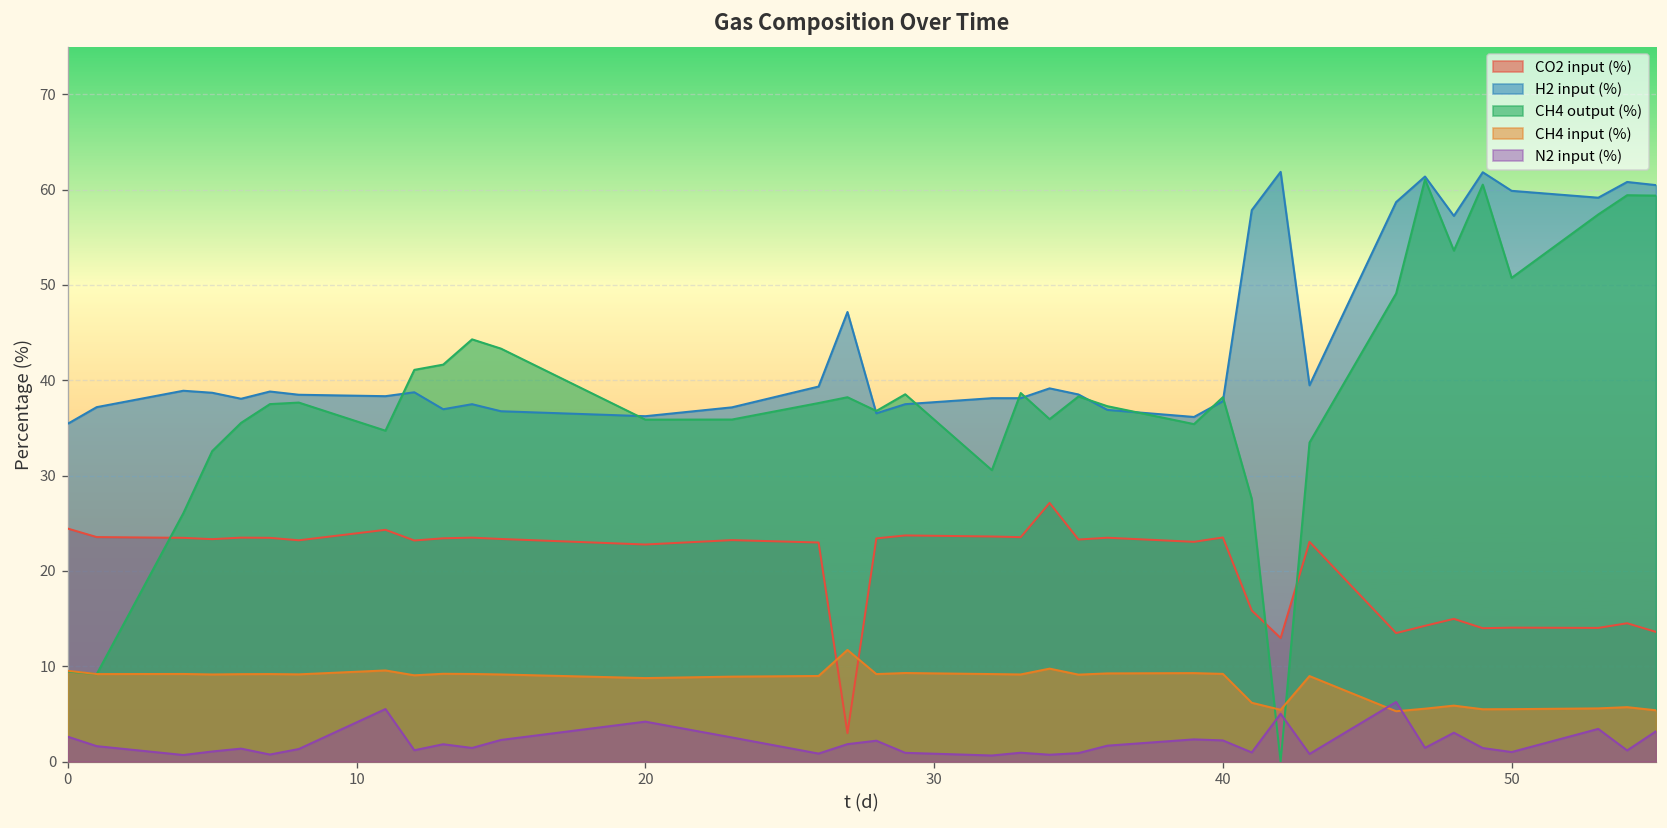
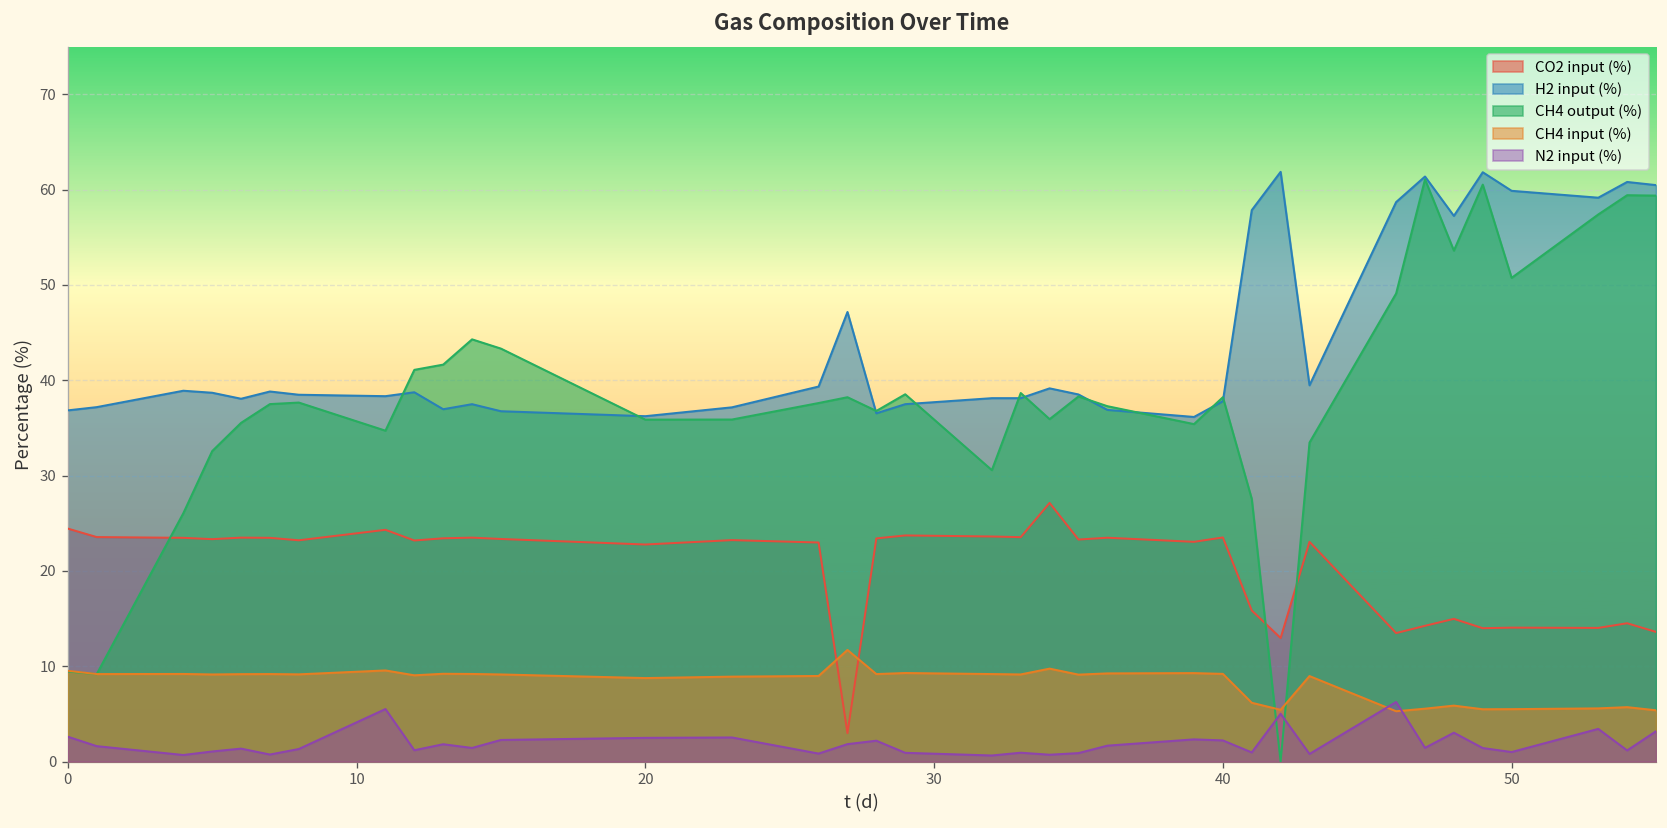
H2 input (%), 0: 35 -> 37
N2 input (%), 20: 4 -> 3
